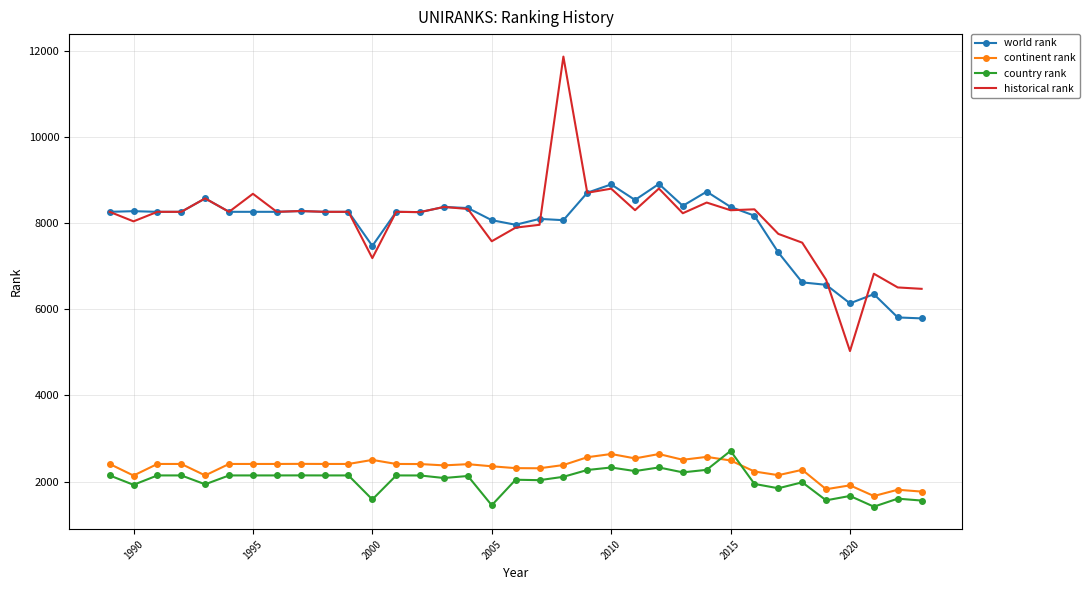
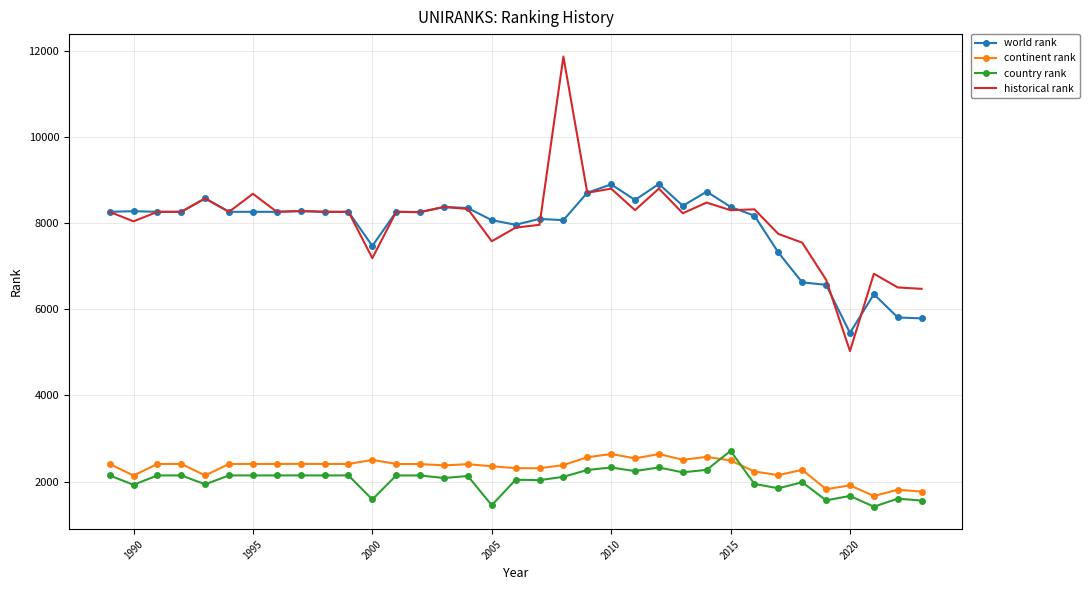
world rank, 2020: 6100 -> 5500
